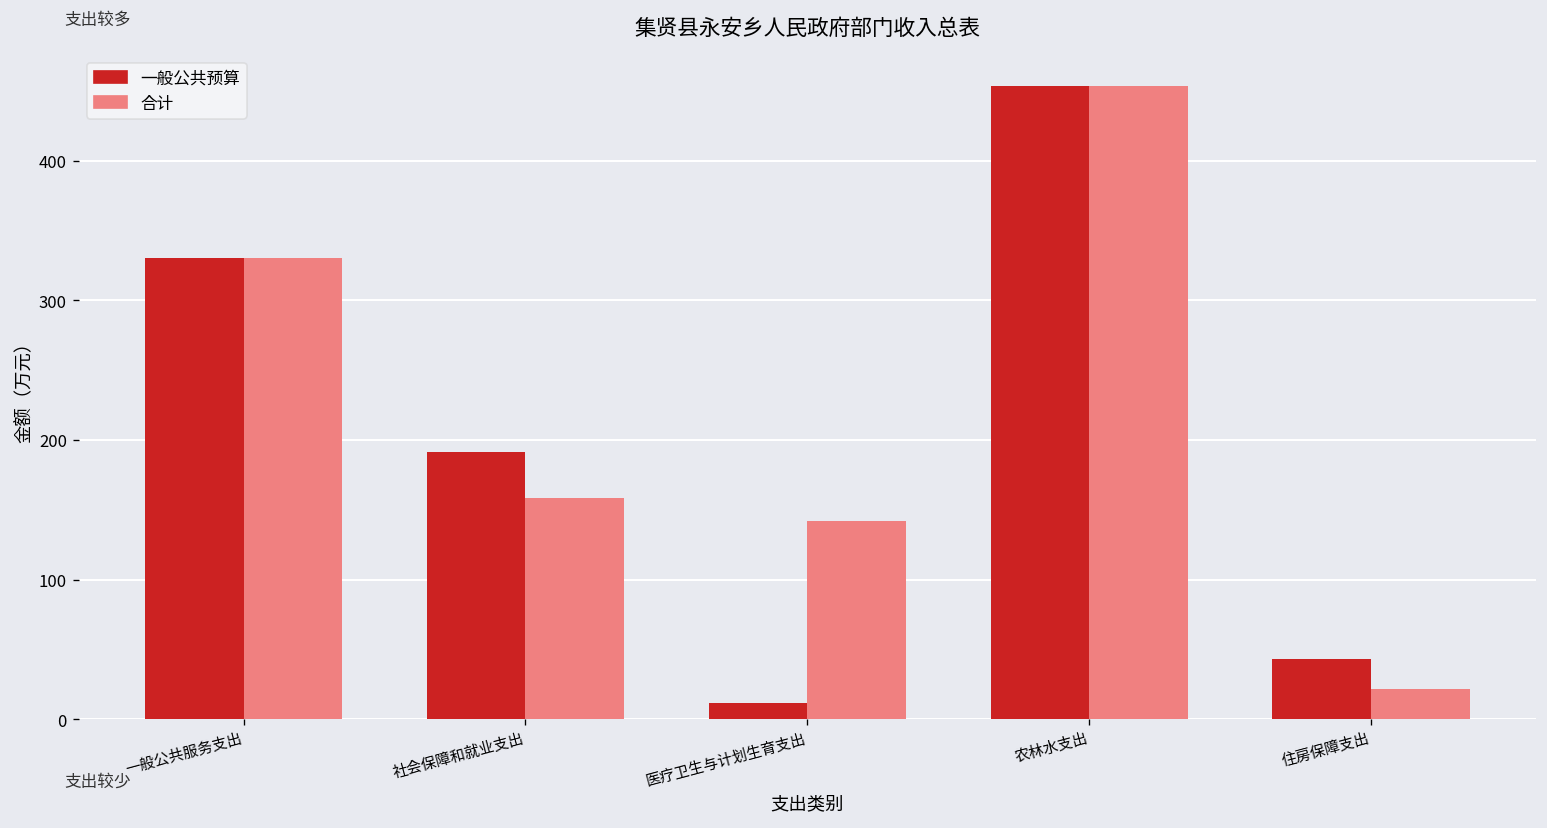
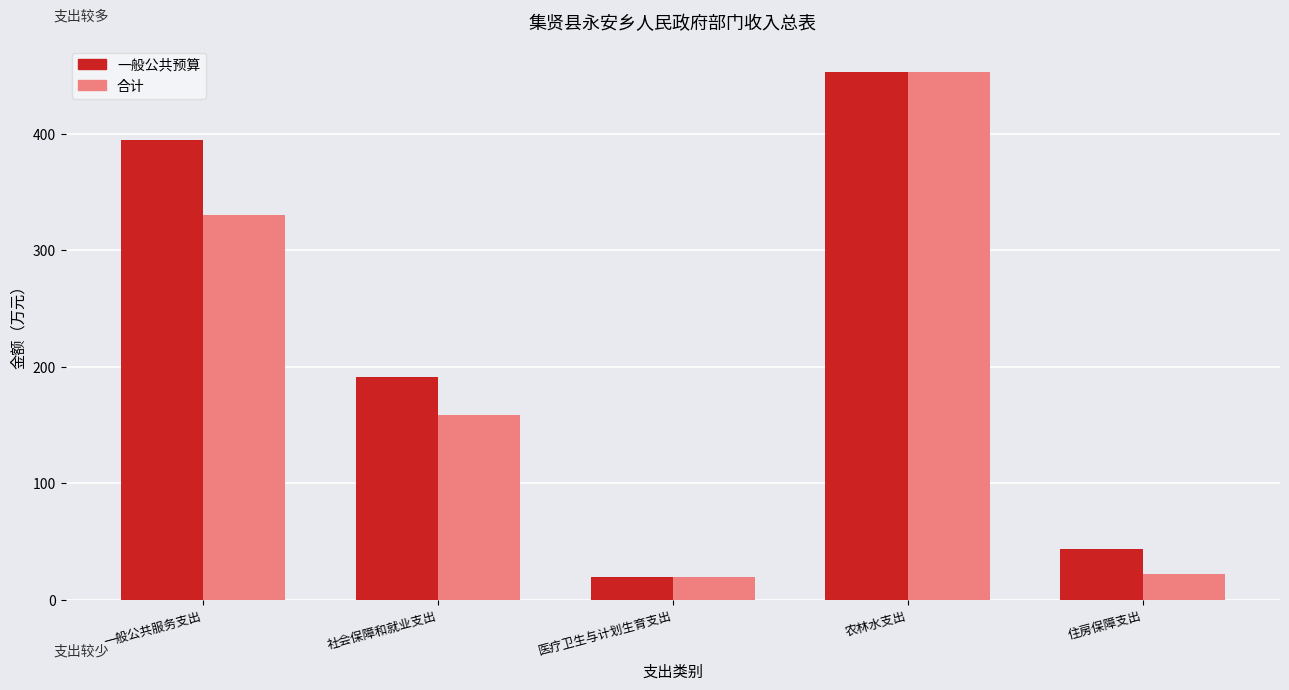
一般公共预算, 一般公共服务支出: 330 -> 395
一般公共预算, 医疗卫生与计划生育支出: 12 -> 20
合计, 医疗卫生与计划生育支出: 142 -> 20
